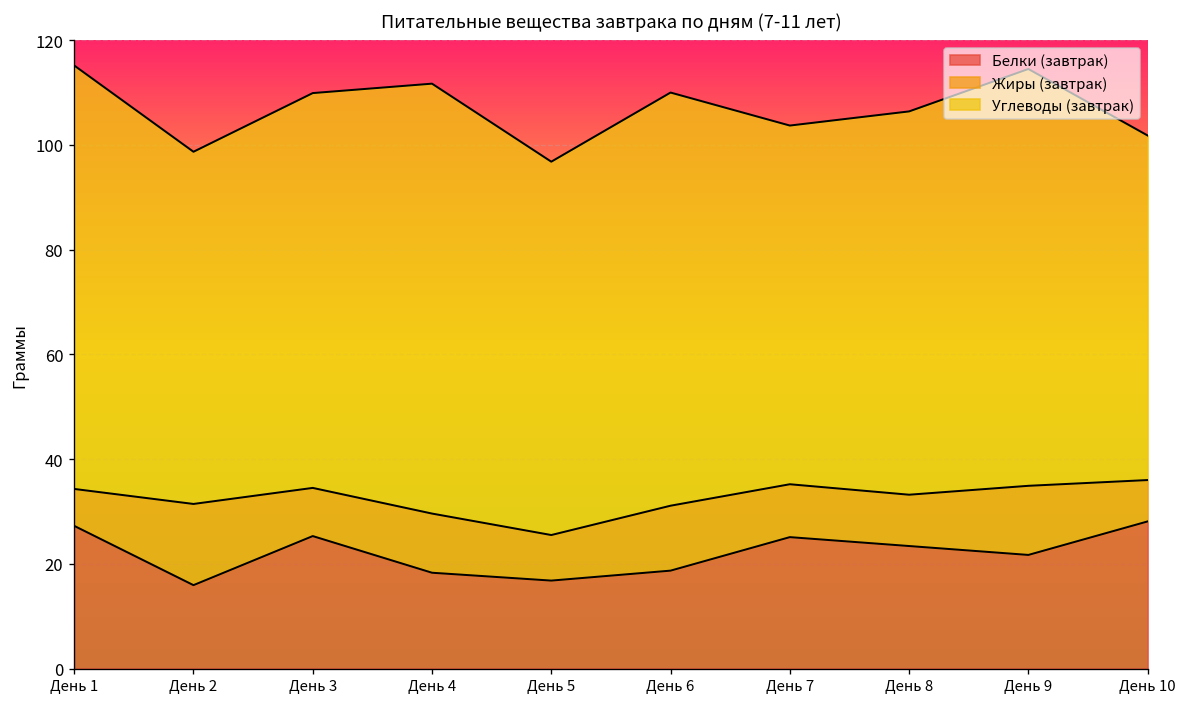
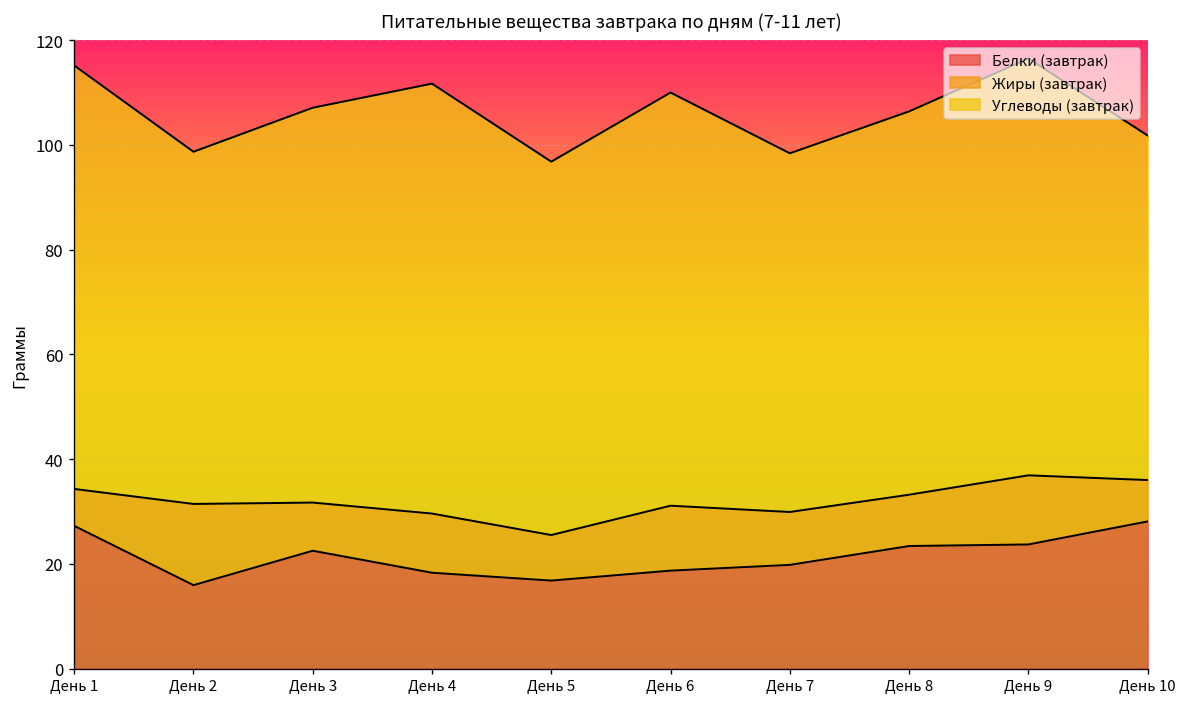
Белки (завтрак), День 3: 25 -> 23
Белки (завтрак), День 7: 25 -> 20
Белки (завтрак), День 9: 22 -> 24
